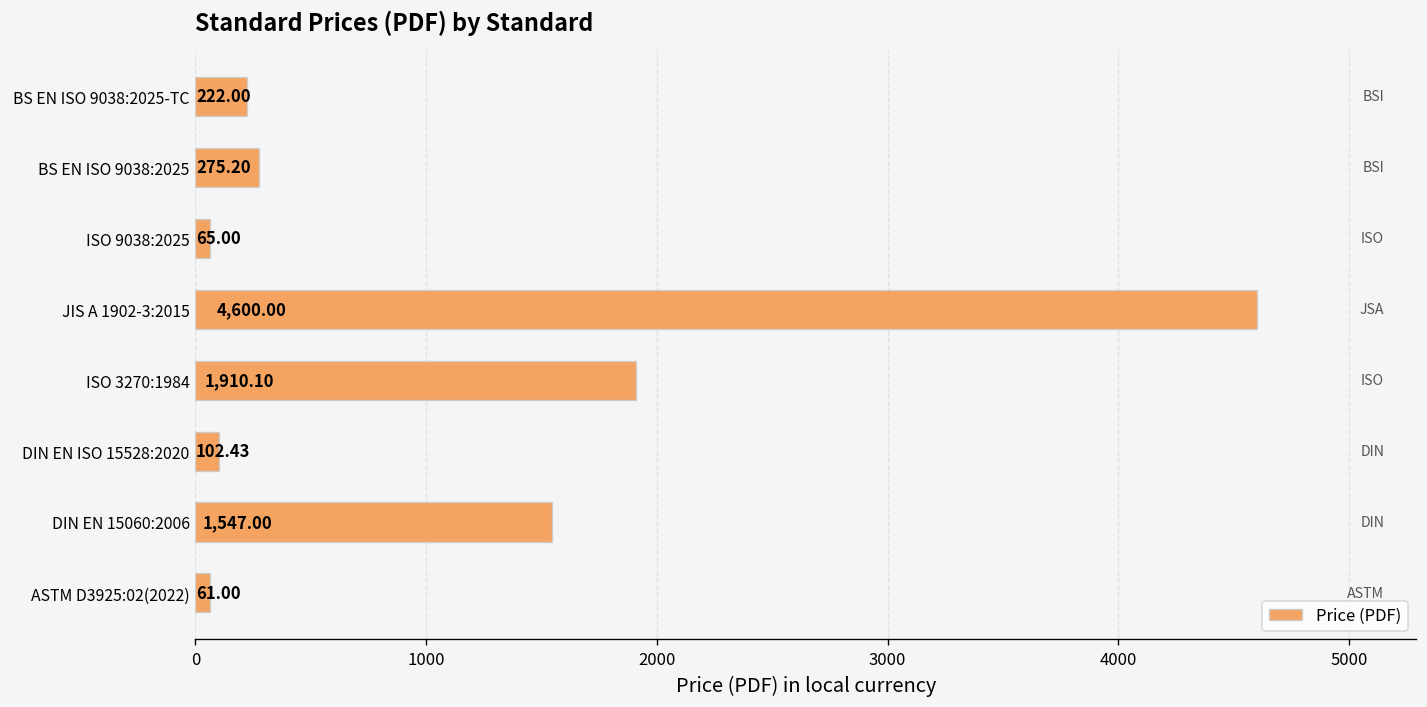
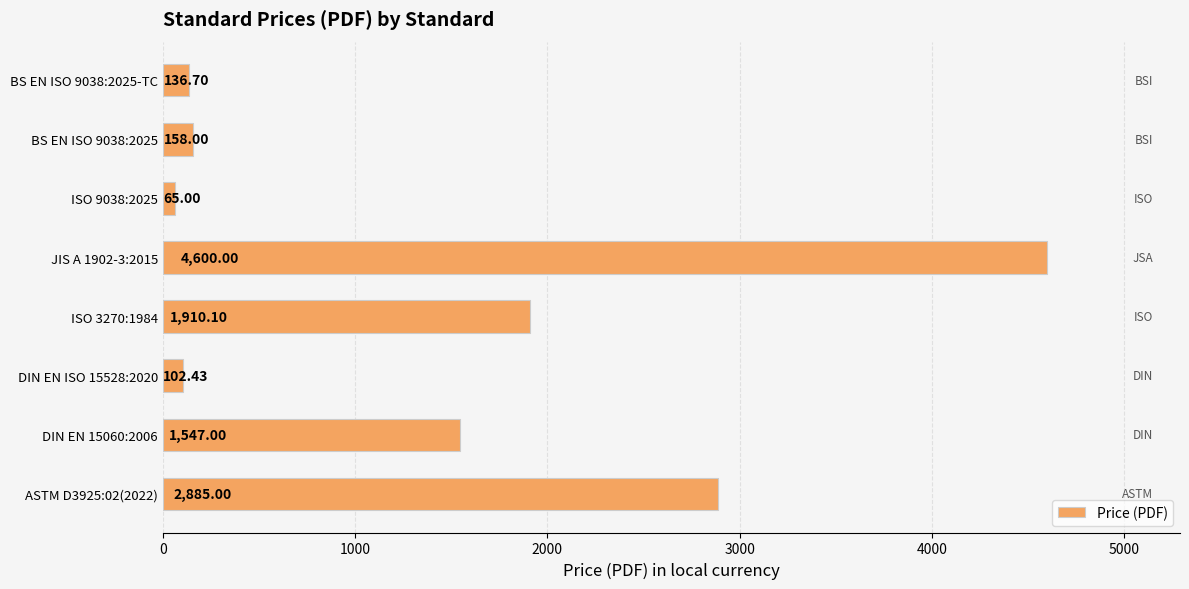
BS EN ISO 9038:2025-TC: 222.00 -> 136.70
BS EN ISO 9038:2025: 275.20 -> 158.00
ASTM D3925:02(2022): 61.00 -> 2,885.00
